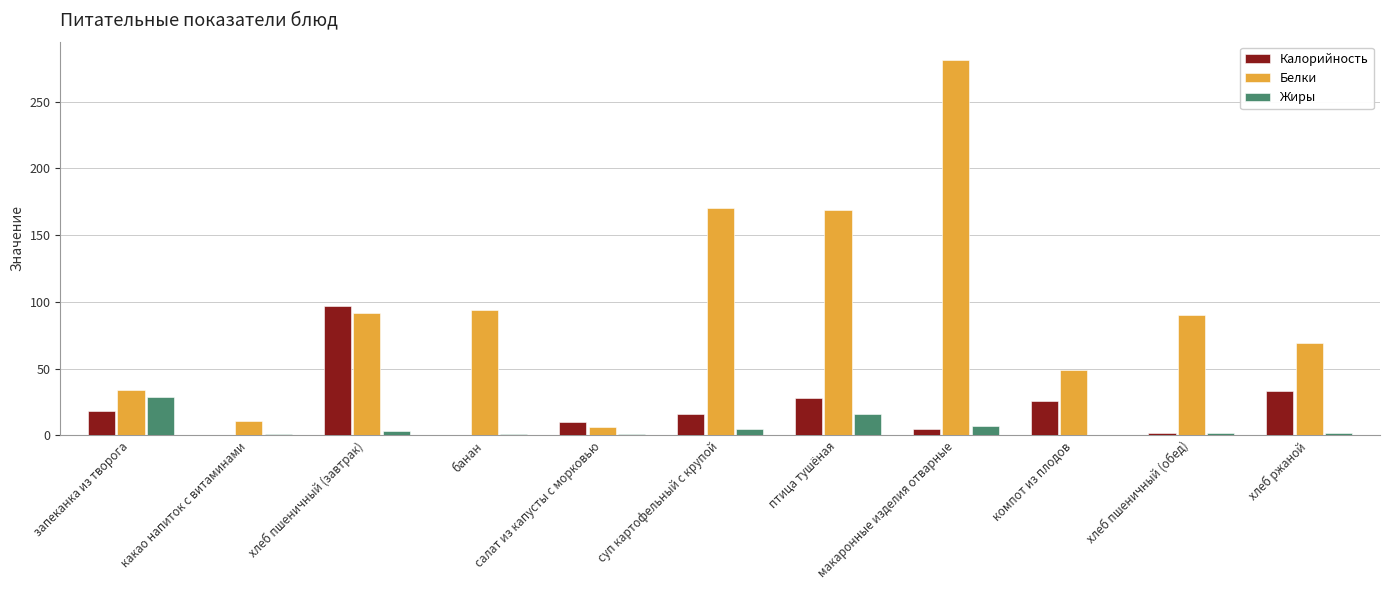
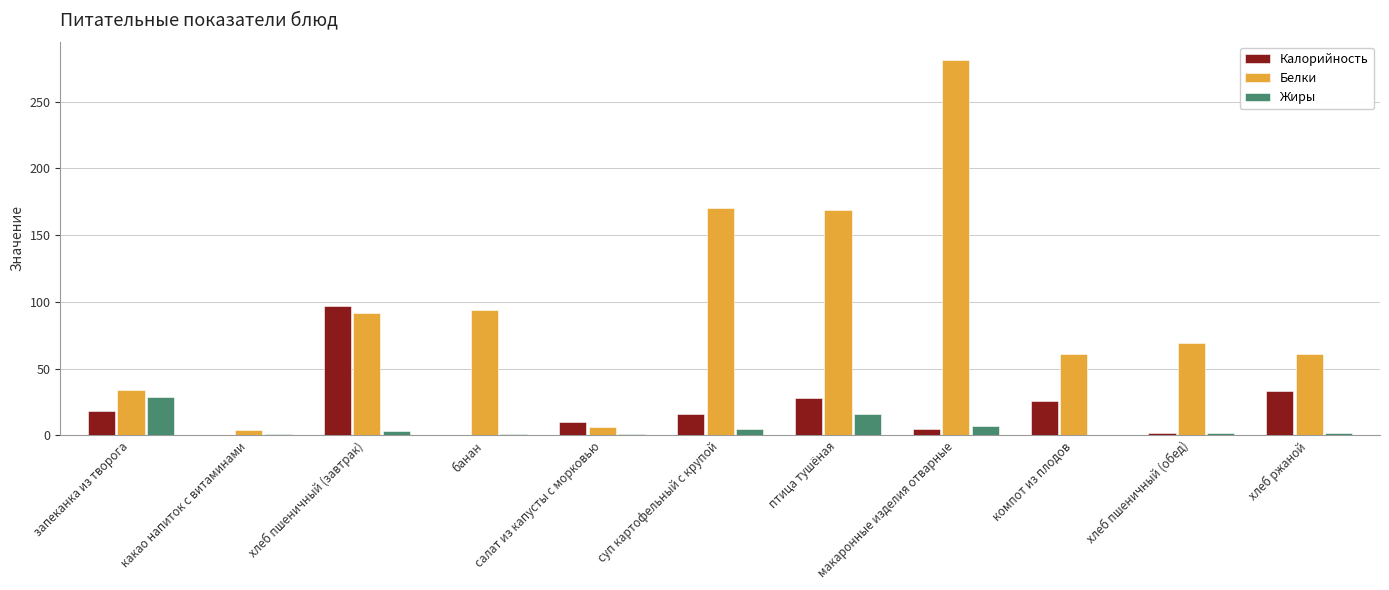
Белки, какао напиток с витаминами: 11 -> 4
Белки, компот из плодов: 49 -> 61
Белки, хлеб пшеничный (обед): 90 -> 69
Белки, хлеб ржаной: 69 -> 61
